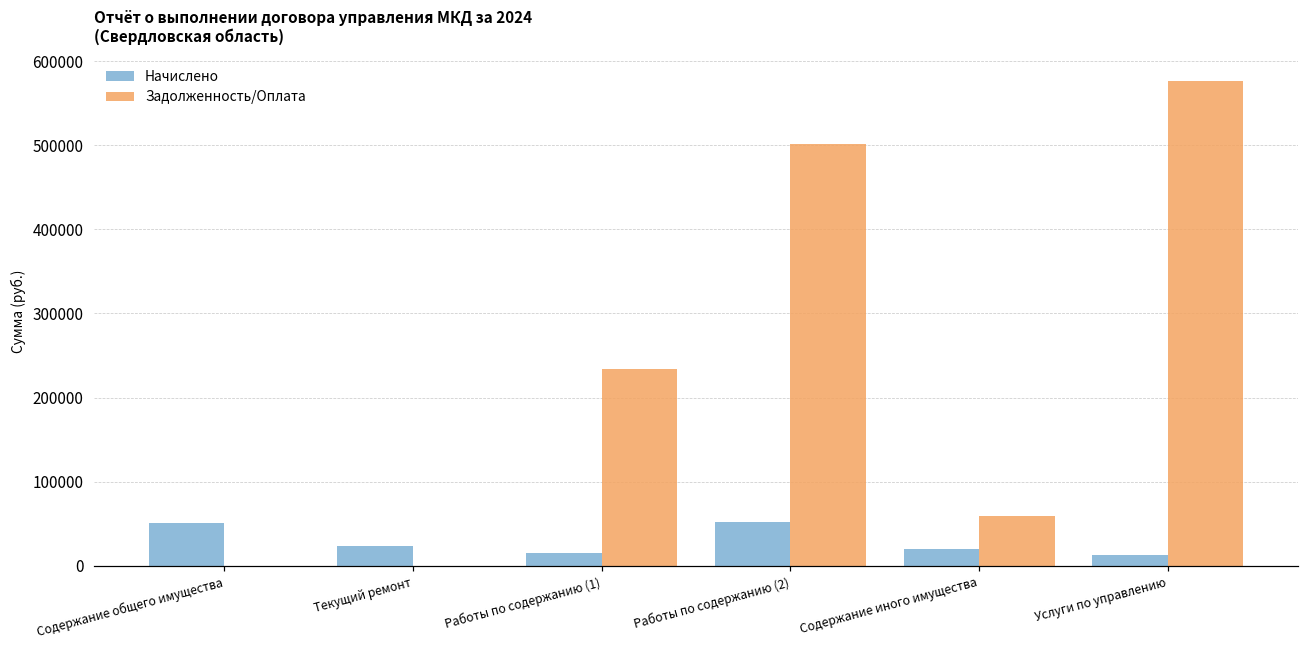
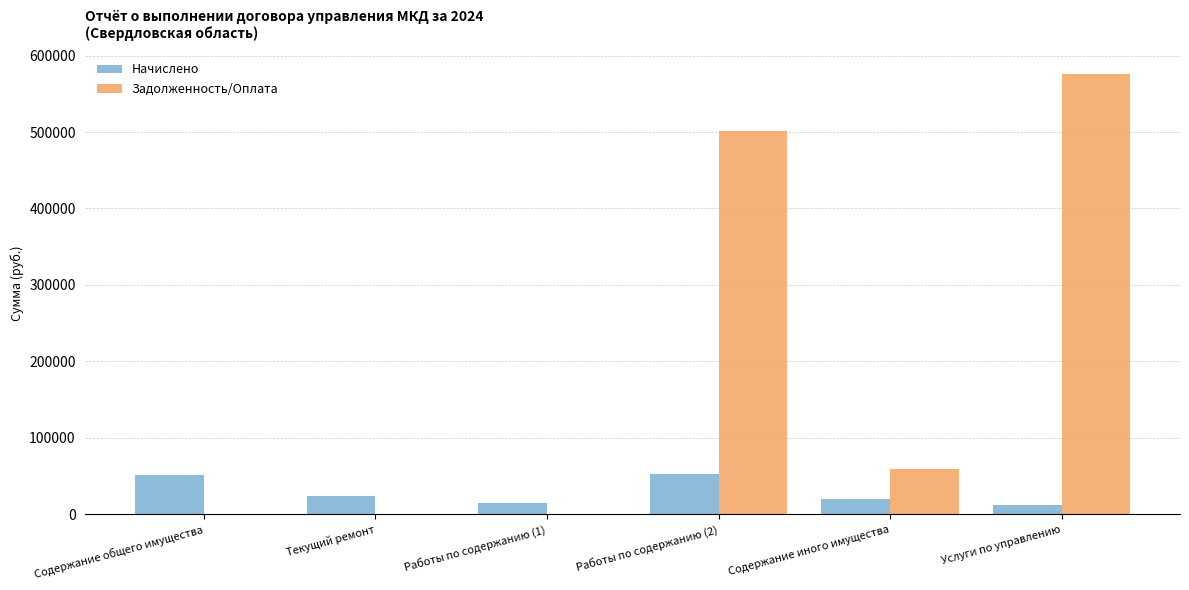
Задолженность/Оплата, Работы по содержанию (1): 230000 -> 0
